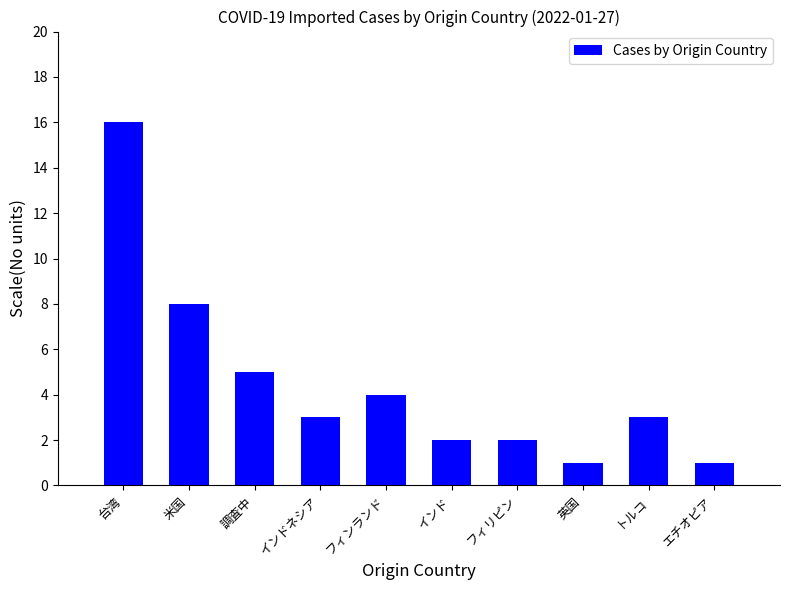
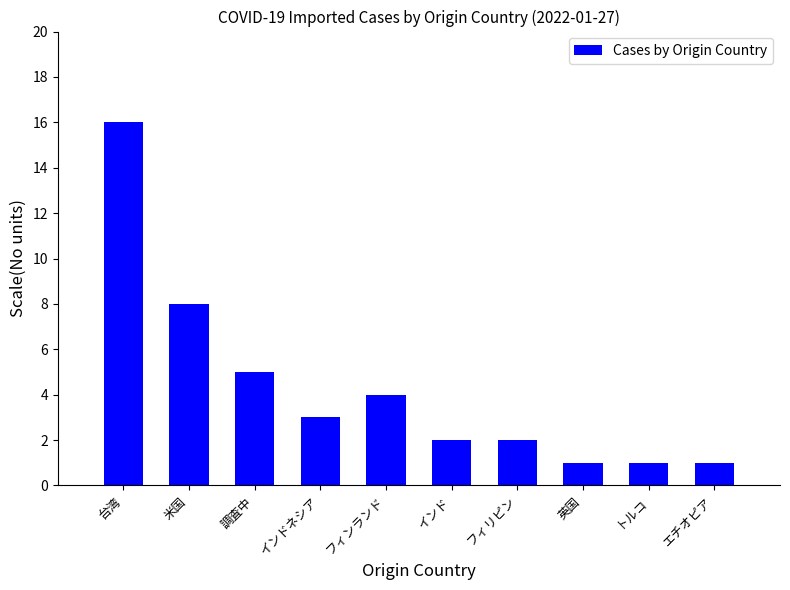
トルコ: 3 -> 1
